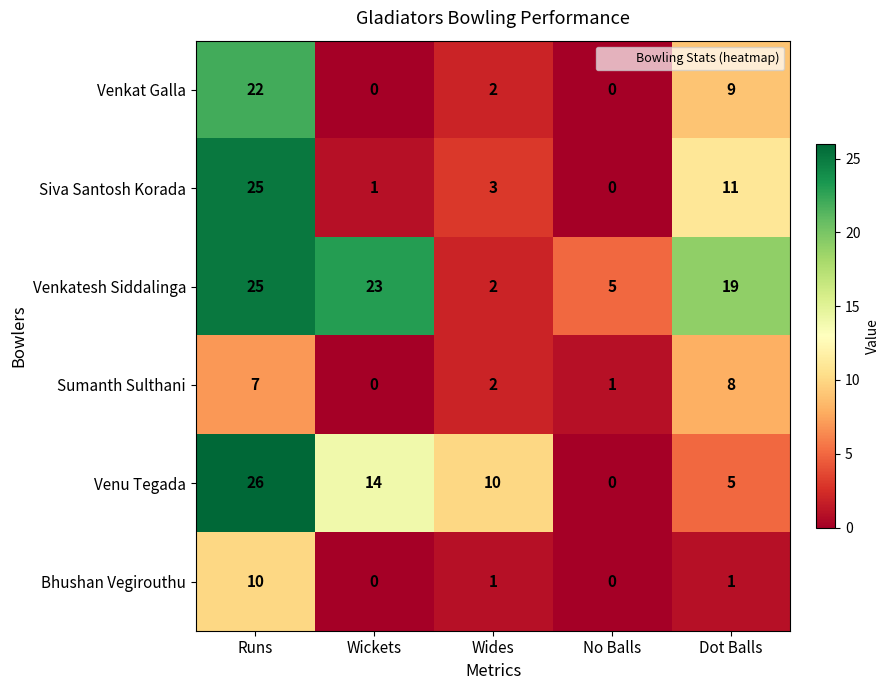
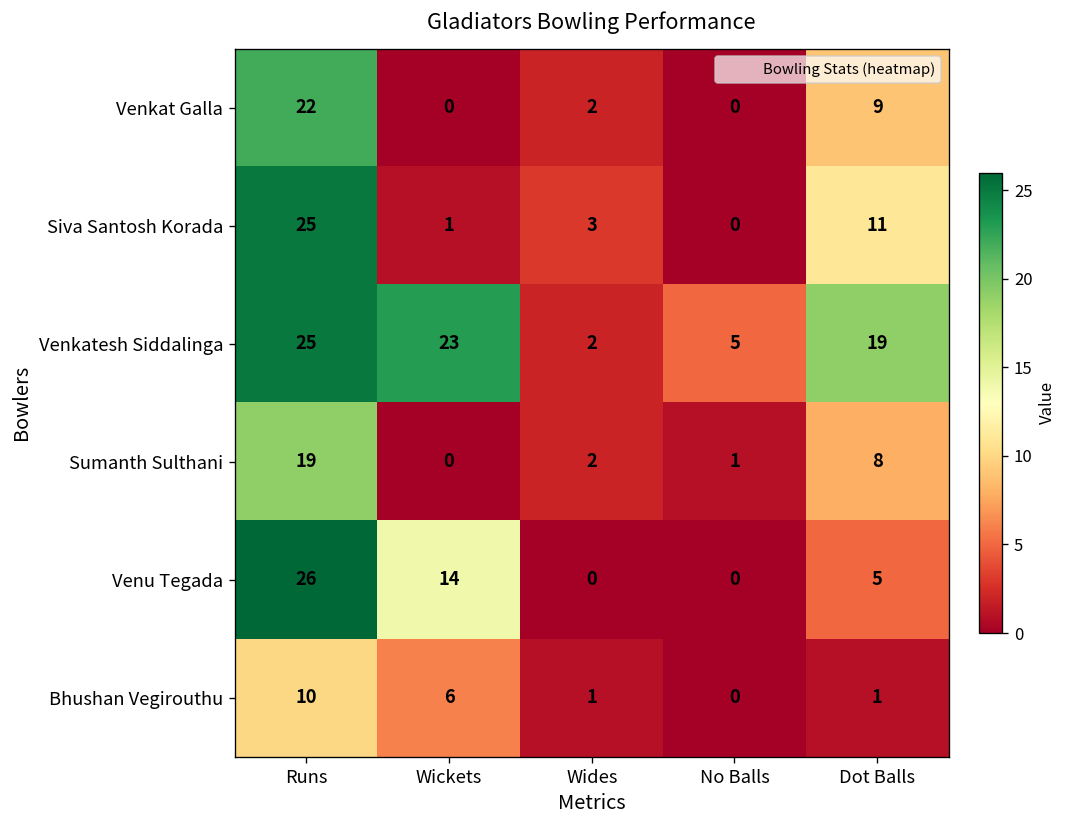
Sumanth Sulthani, Runs: 7 -> 19
Venu Tegada, Wides: 10 -> 0
Bhushan Vegirouthu, Wickets: 0 -> 6
